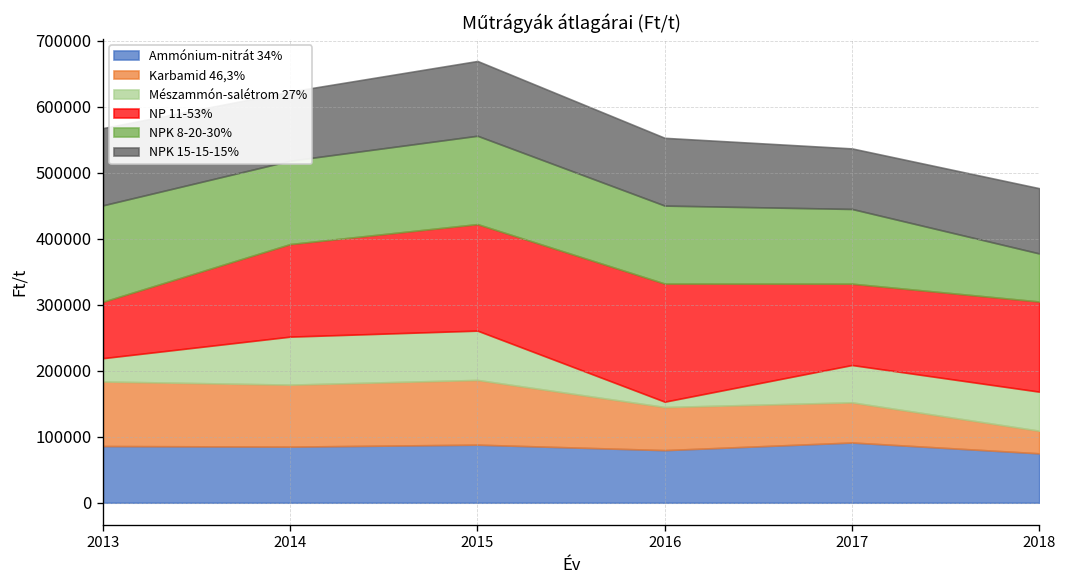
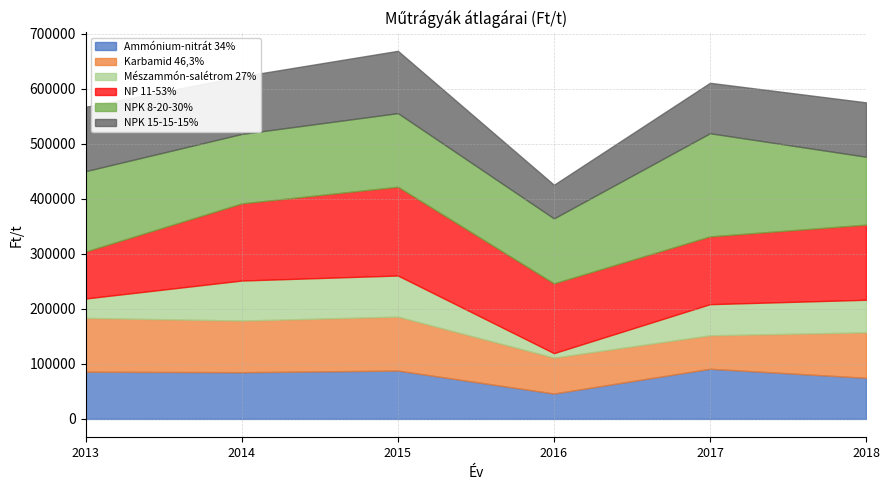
Ammónium-nitrát 34%, 2016: 80000 -> 50000
NP 11-53%, 2016: 180000 -> 130000
NPK 15-15-15%, 2016: 100000 -> 60000
NPK 8-20-30%, 2017: 110000 -> 190000
Karbamid 46,3%, 2018: 30000 -> 80000
NPK 8-20-30%, 2018: 70000 -> 120000
